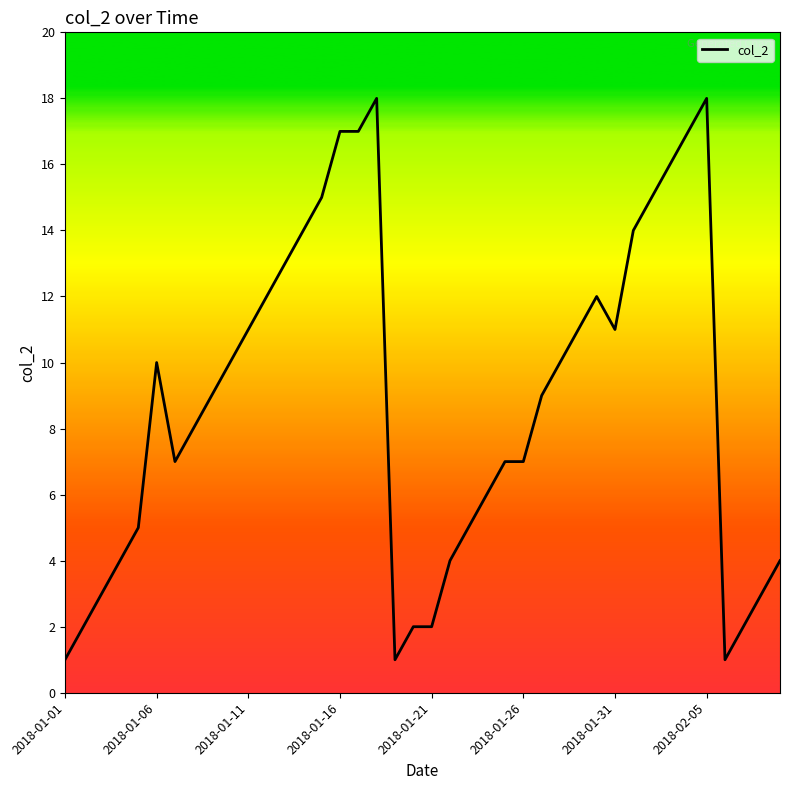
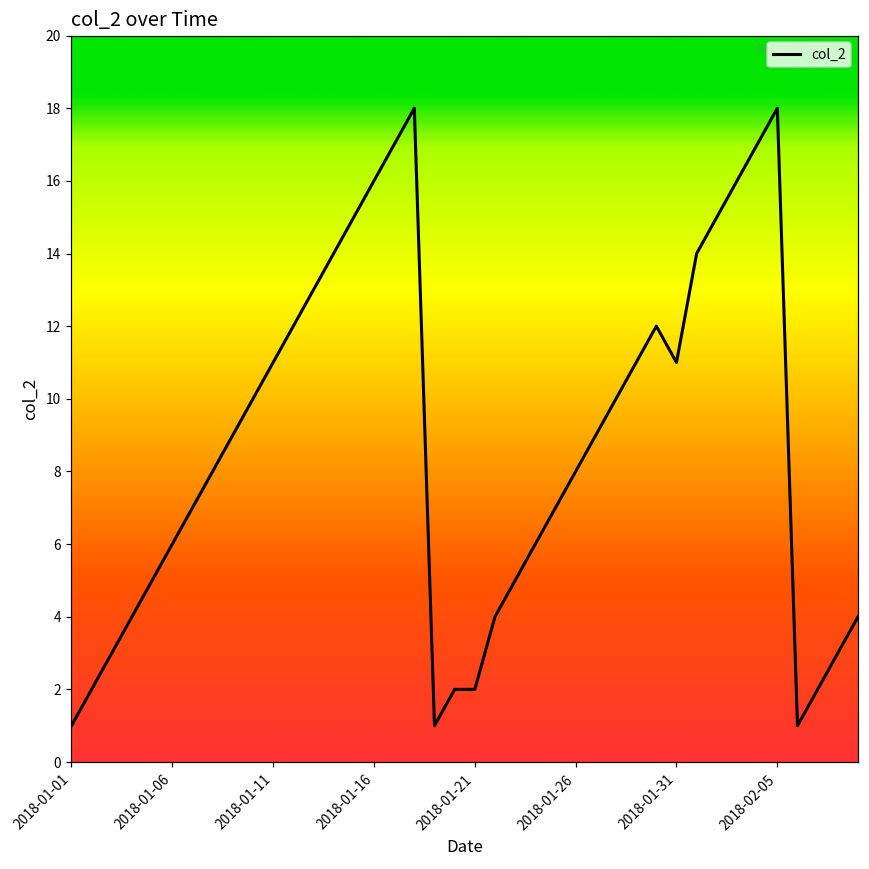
2018-01-06: 10 -> 6
2018-01-16: 17 -> 16
2018-01-26: 7 -> 8
